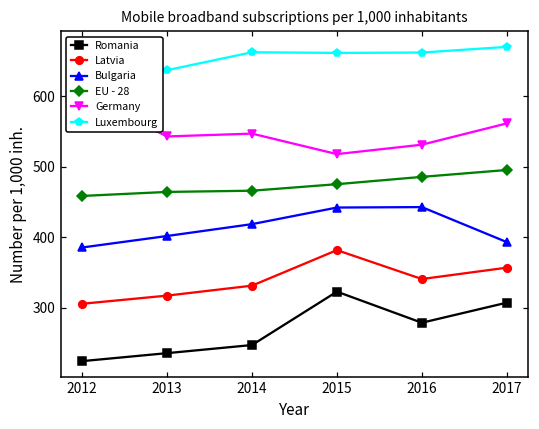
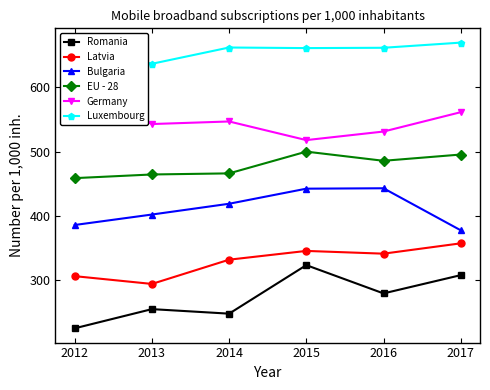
Romania, 2013: 240 -> 250
Latvia, 2013: 320 -> 290
Latvia, 2015: 380 -> 340
EU - 28, 2015: 480 -> 500
Bulgaria, 2017: 390 -> 380
